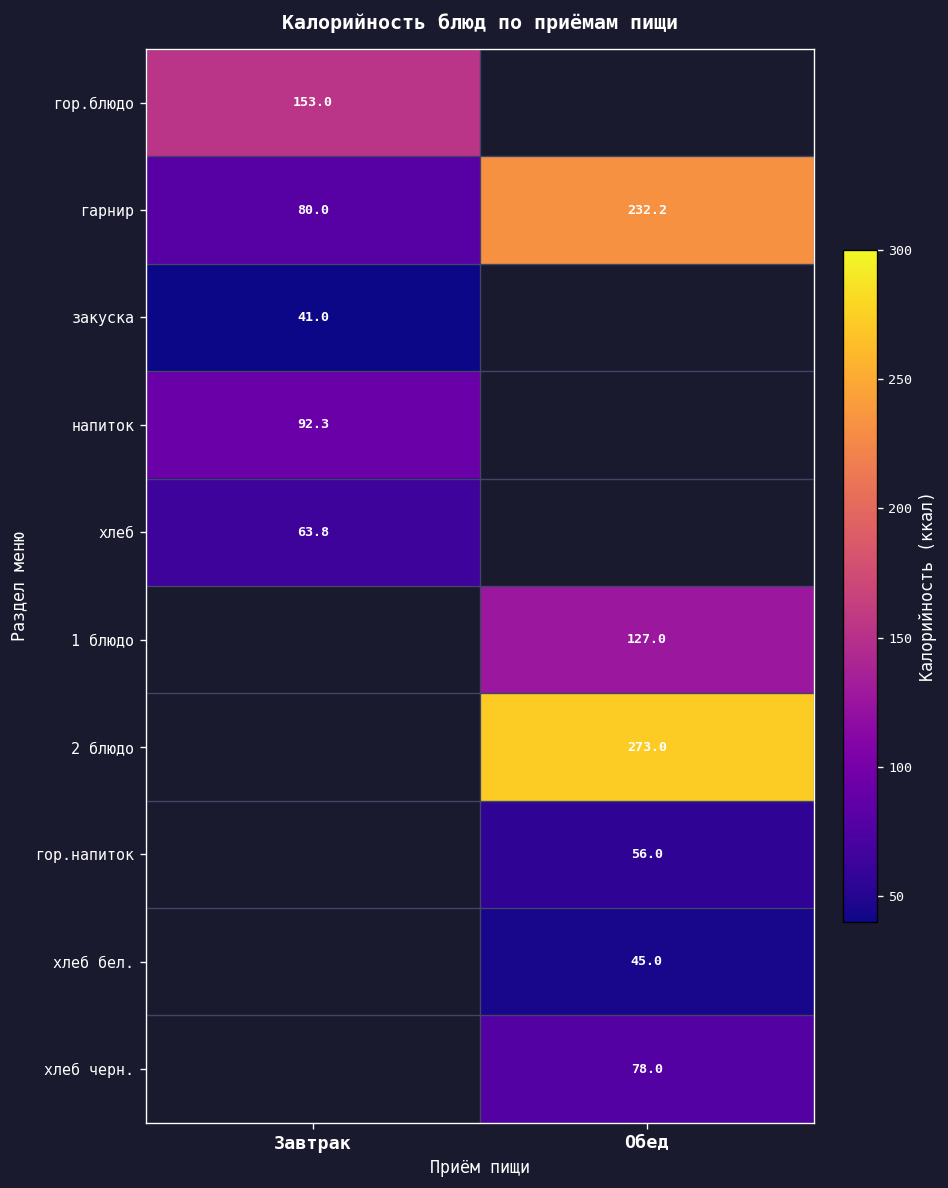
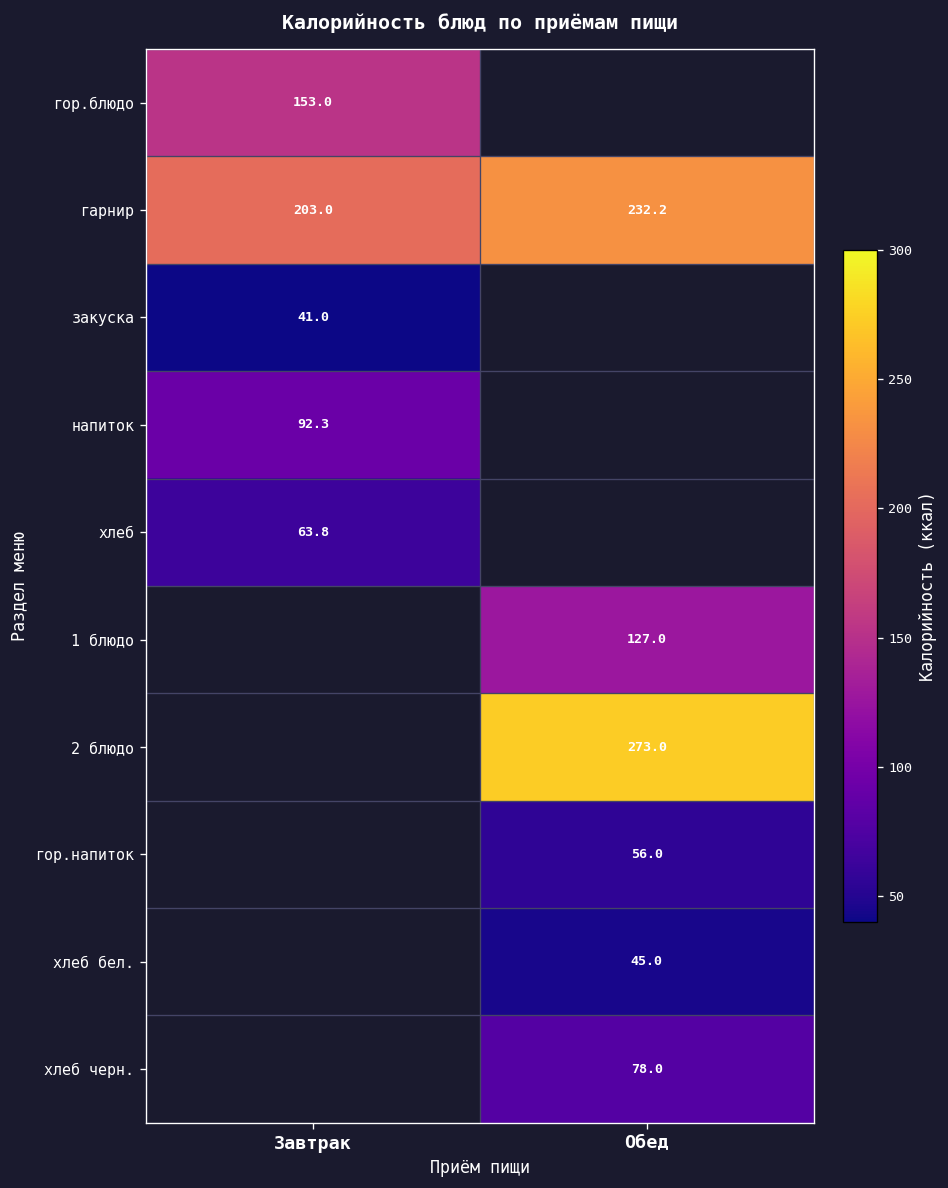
гарнир, Завтрак: 80.0 -> 203.0
